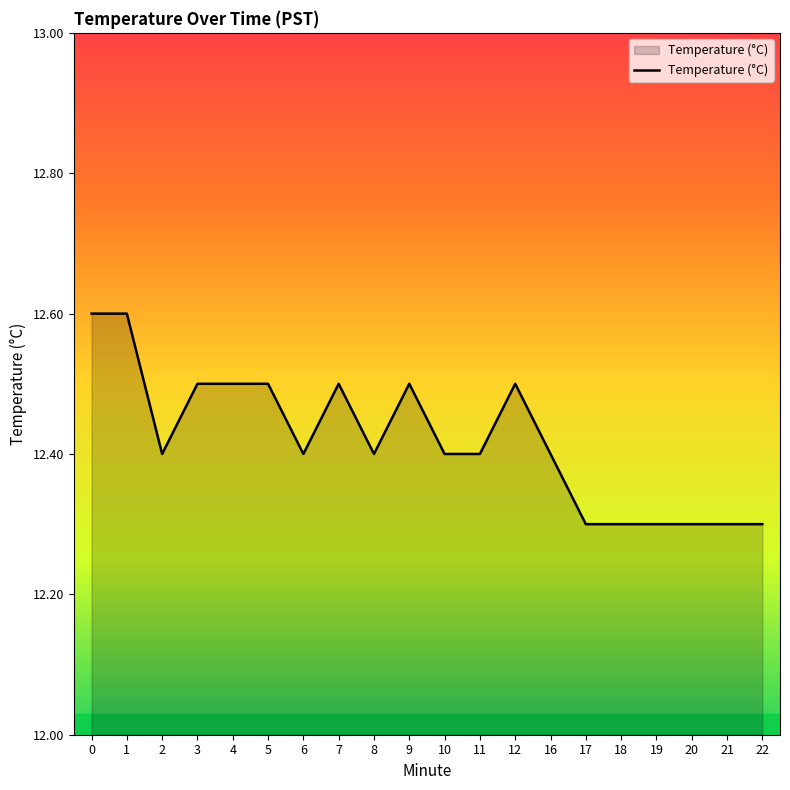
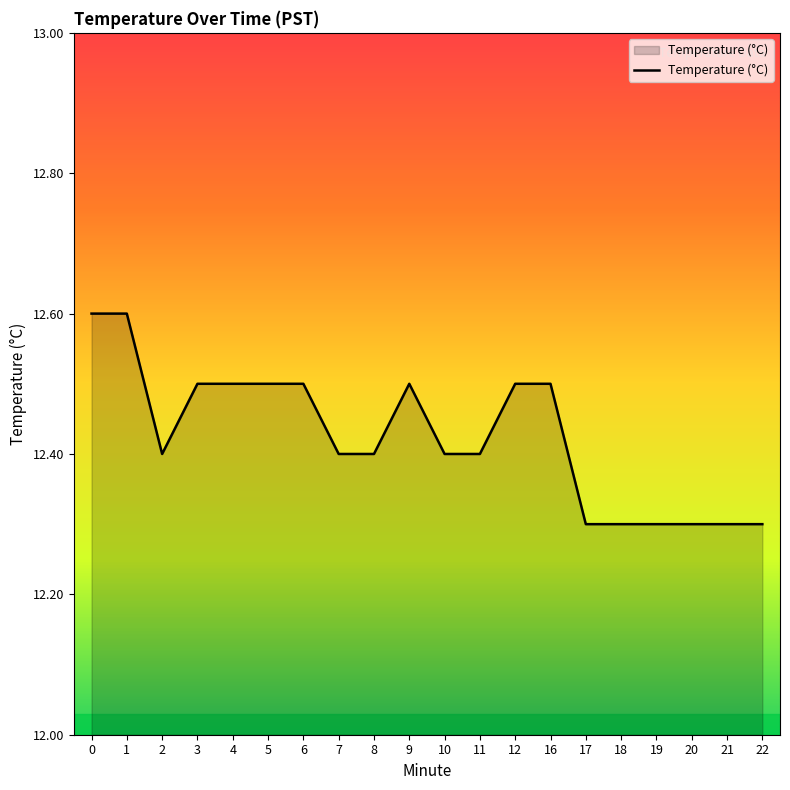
6: 12.4 -> 12.5
7: 12.5 -> 12.4
16: 12.4 -> 12.5
